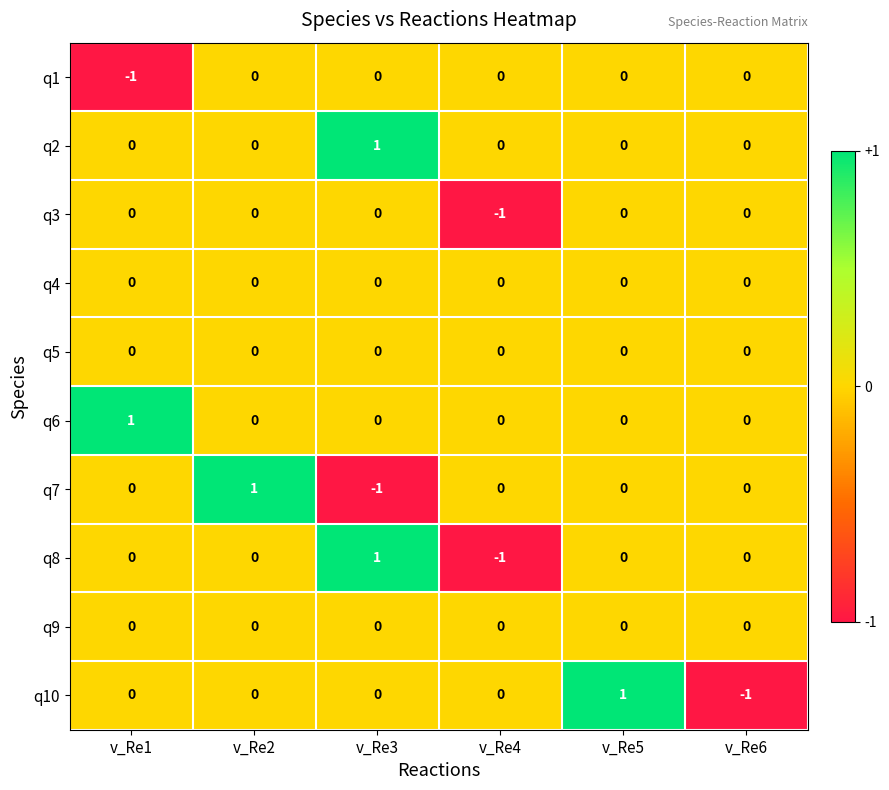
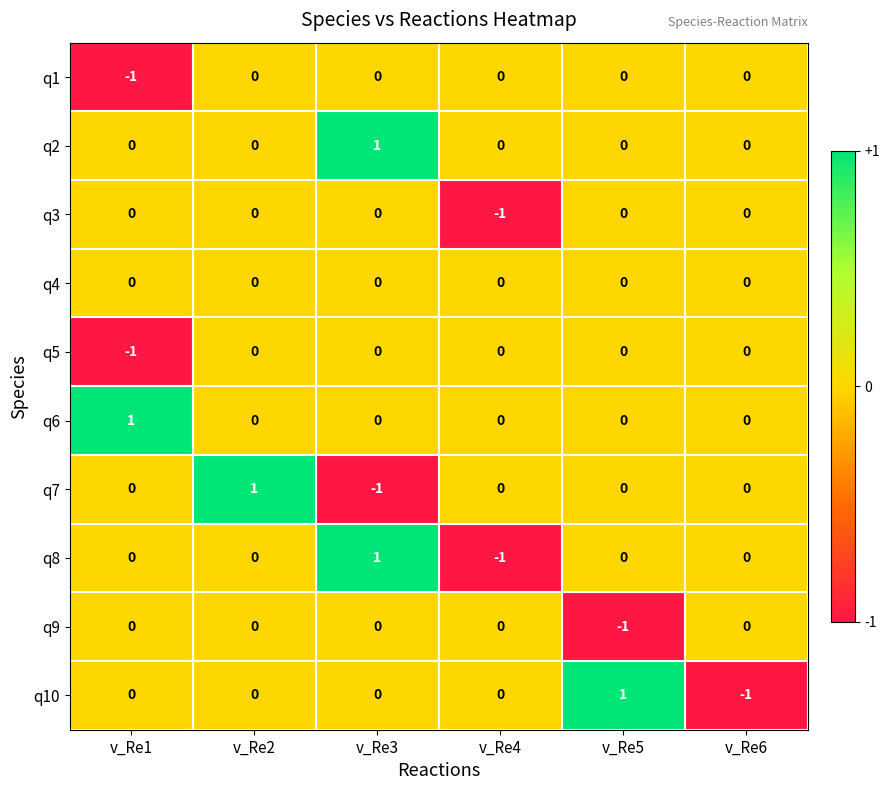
q5, v_Re1: 0 -> -1
q9, v_Re5: 0 -> -1
